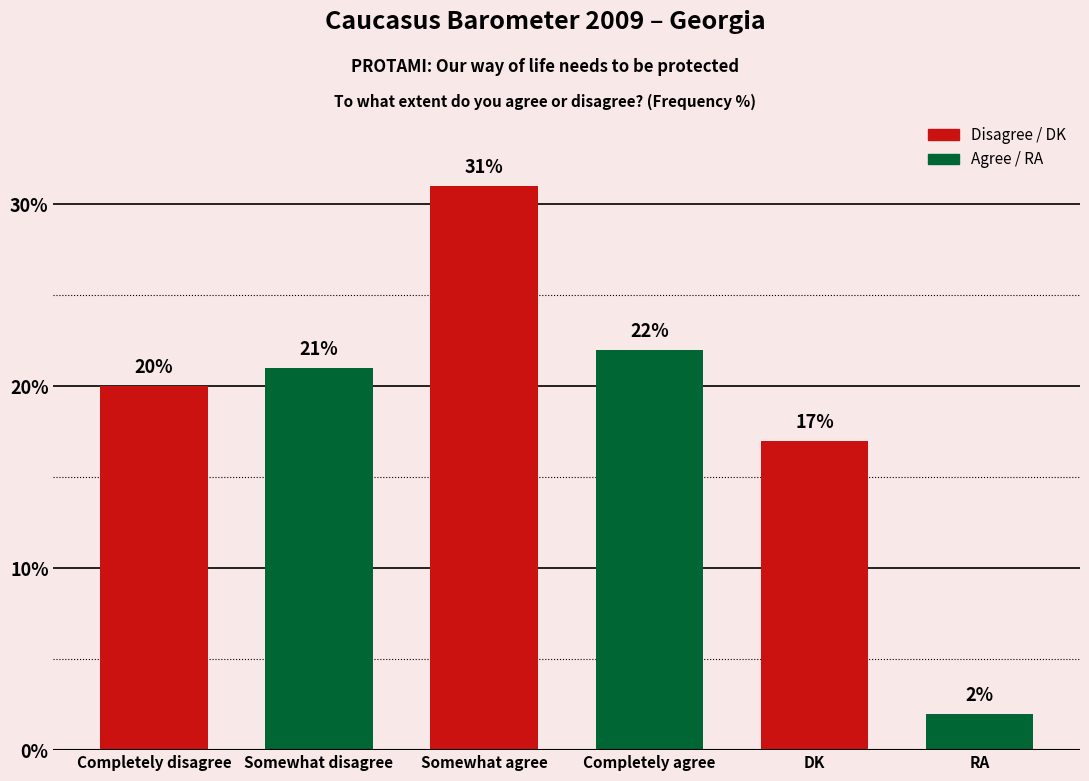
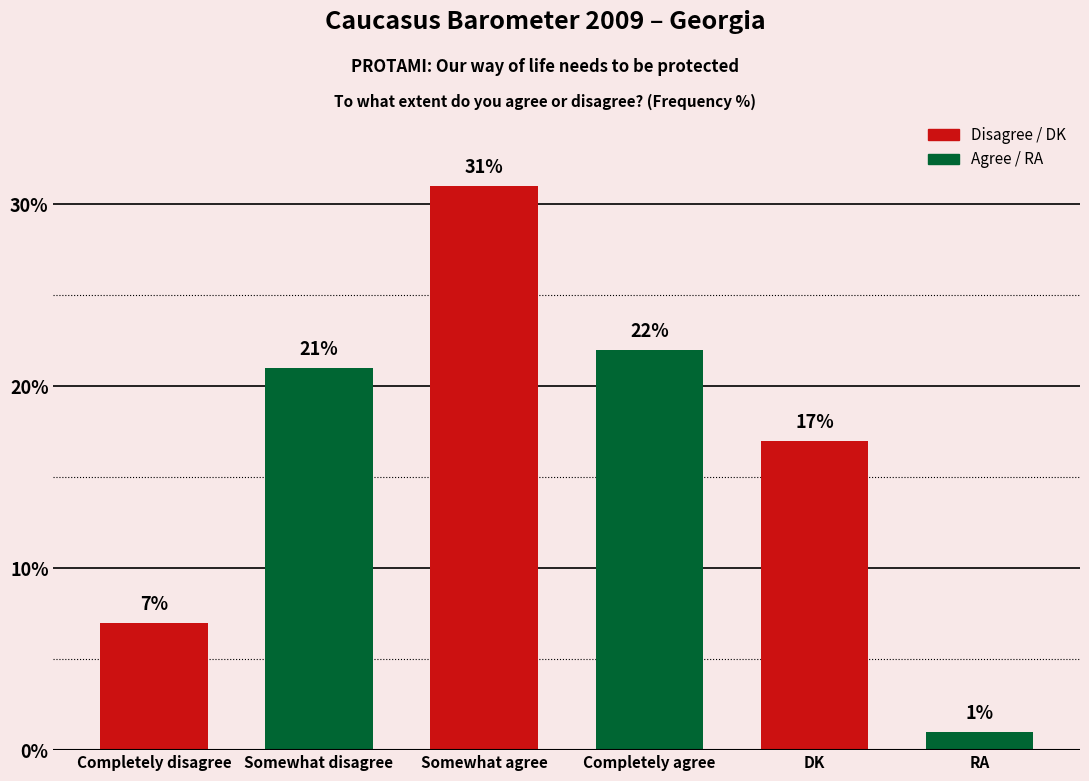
Completely disagree: 20% -> 7%
RA: 2% -> 1%
